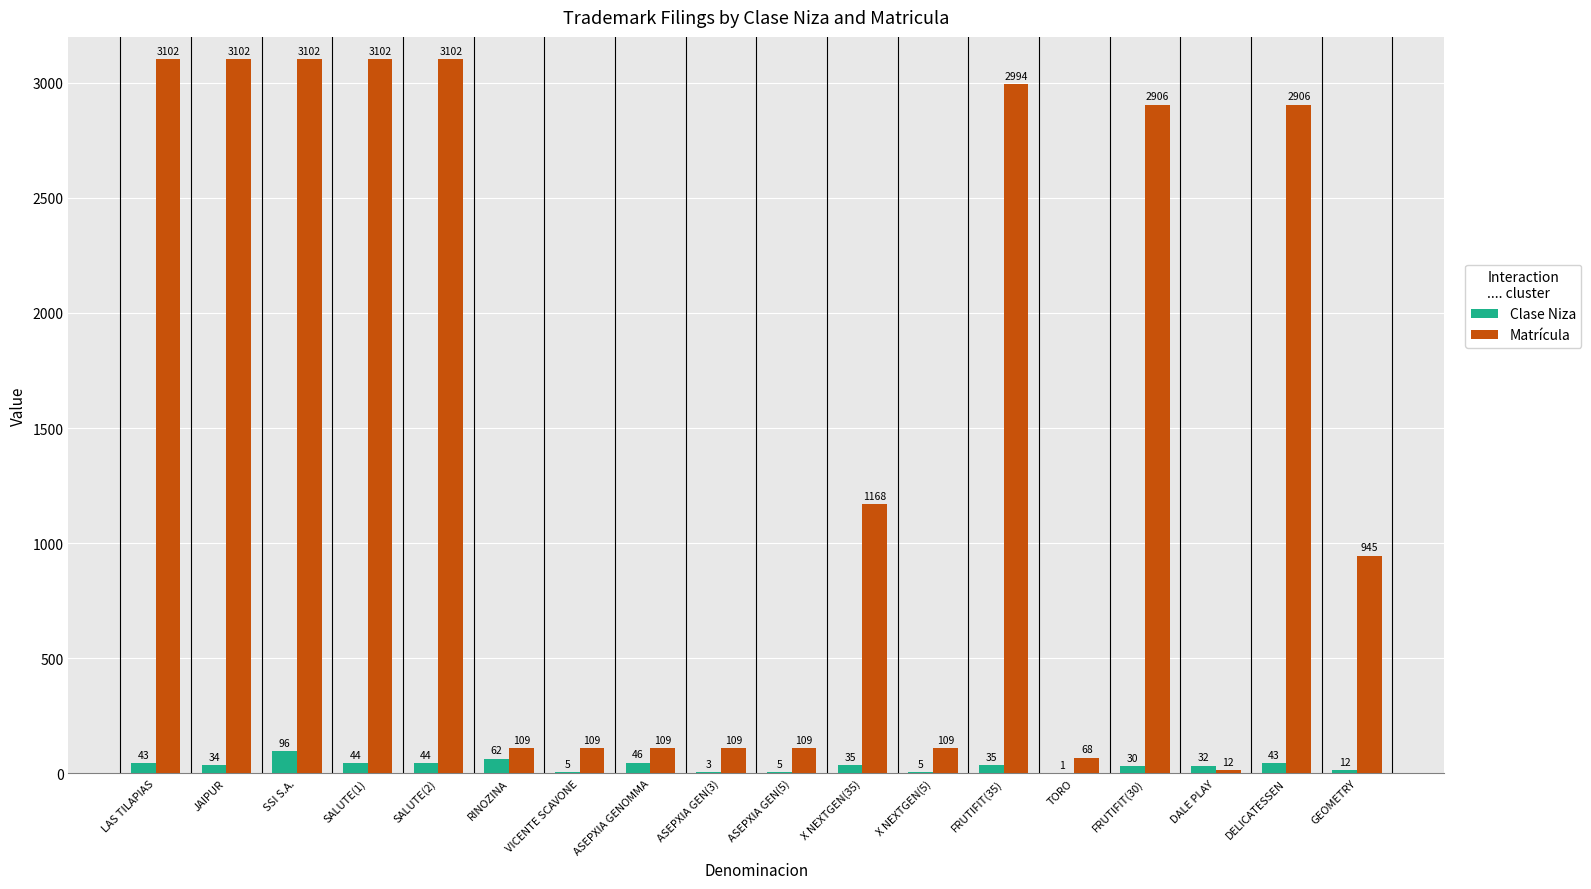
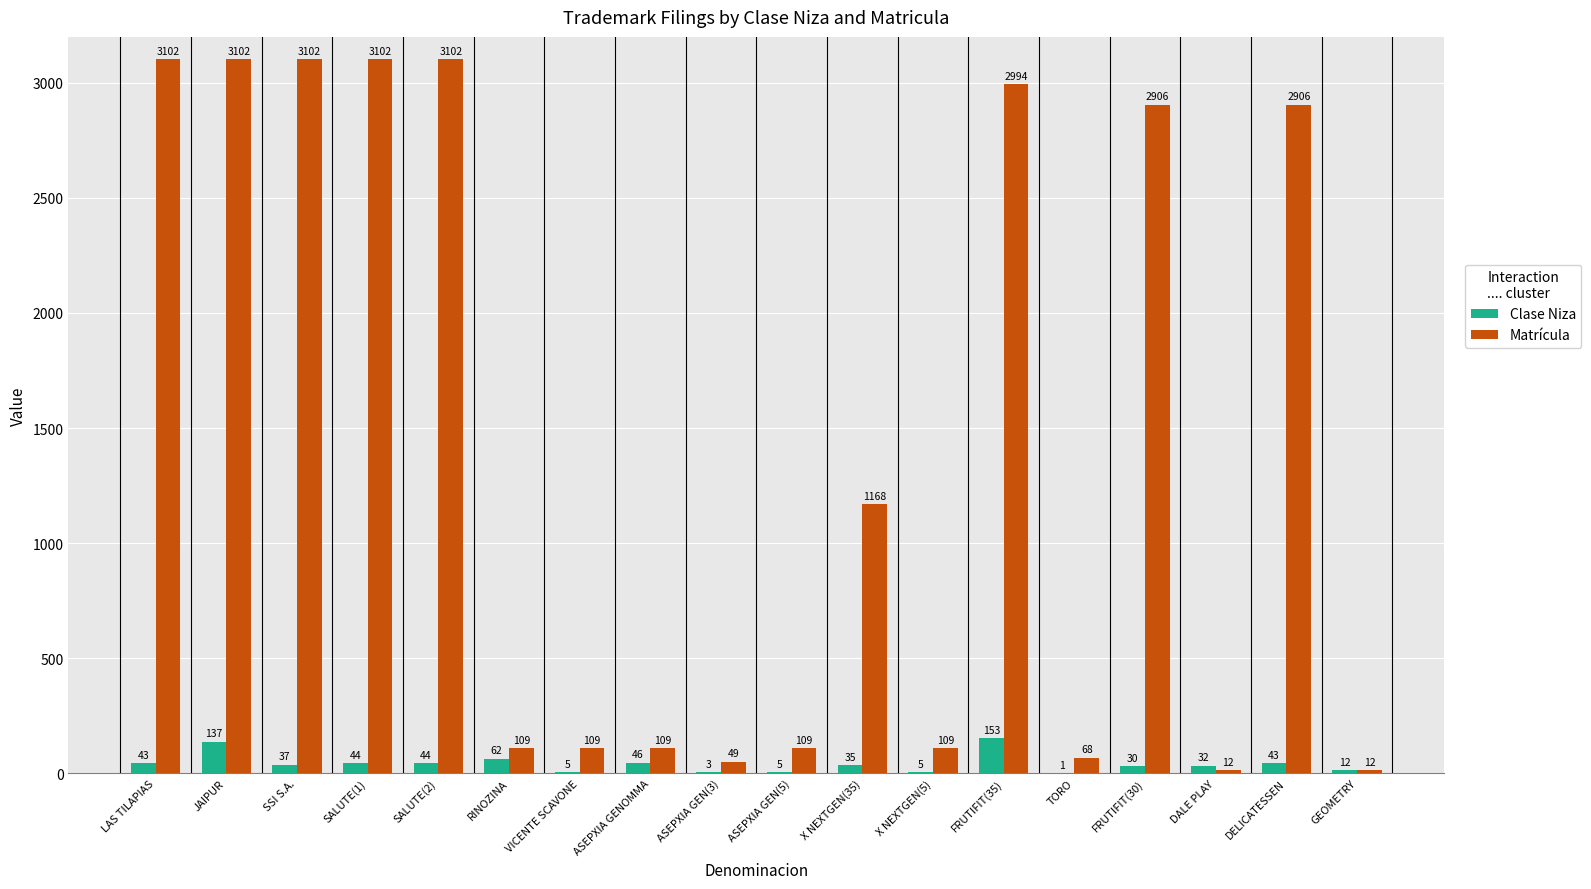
Clase Niza, JAIPUR: 34 -> 137
Clase Niza, SSI S.A.: 96 -> 37
Matrícula, ASEPXIA GEN(3): 109 -> 49
Clase Niza, FRUTIFIT(35): 35 -> 153
Matrícula, GEOMETRY: 945 -> 12
